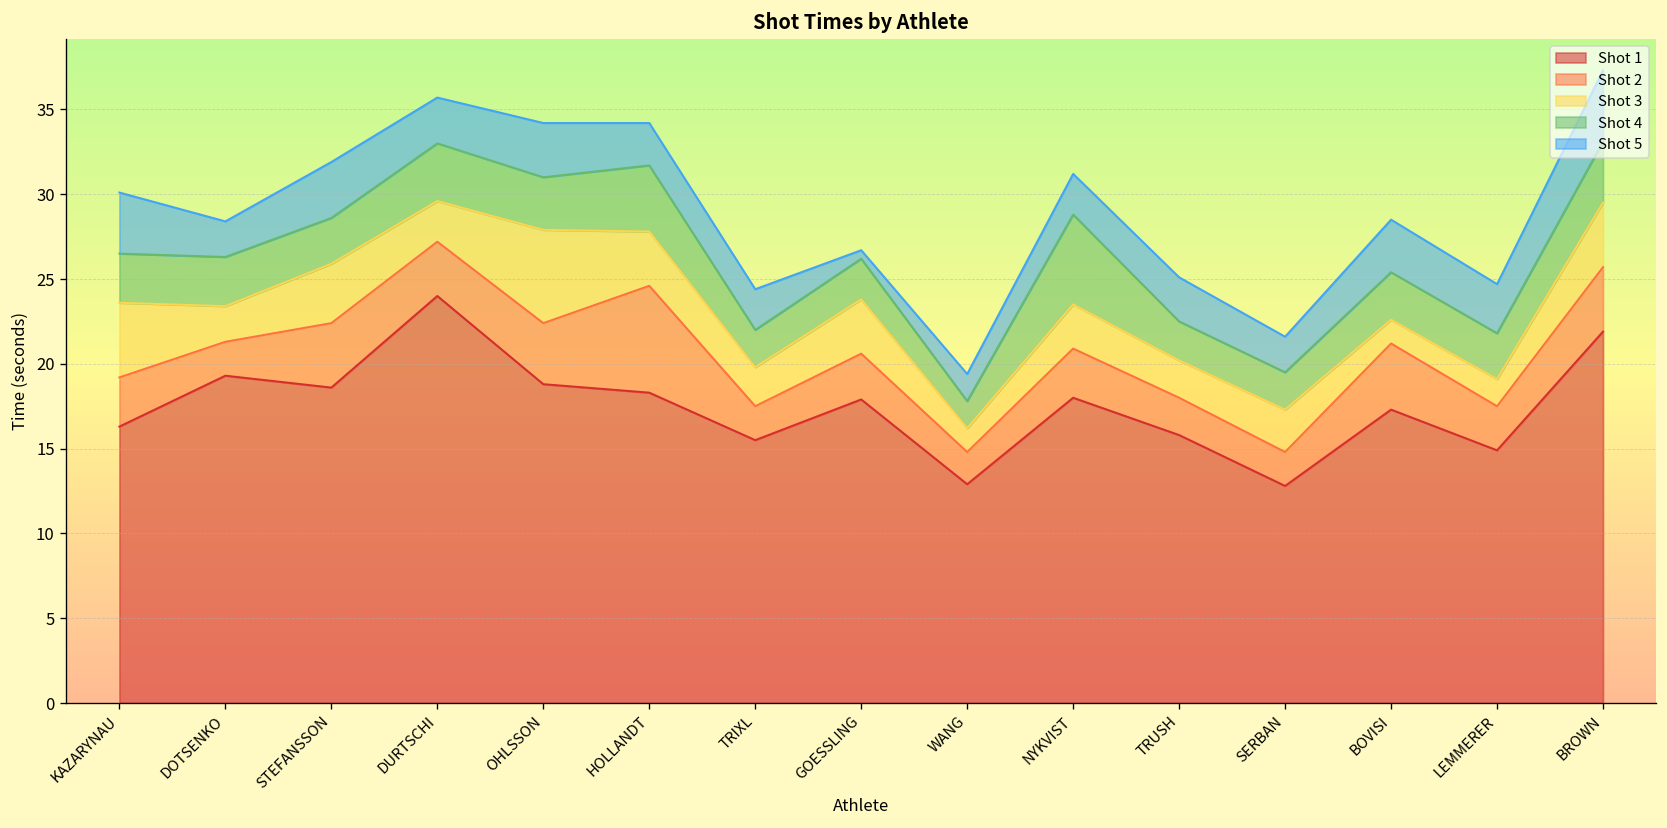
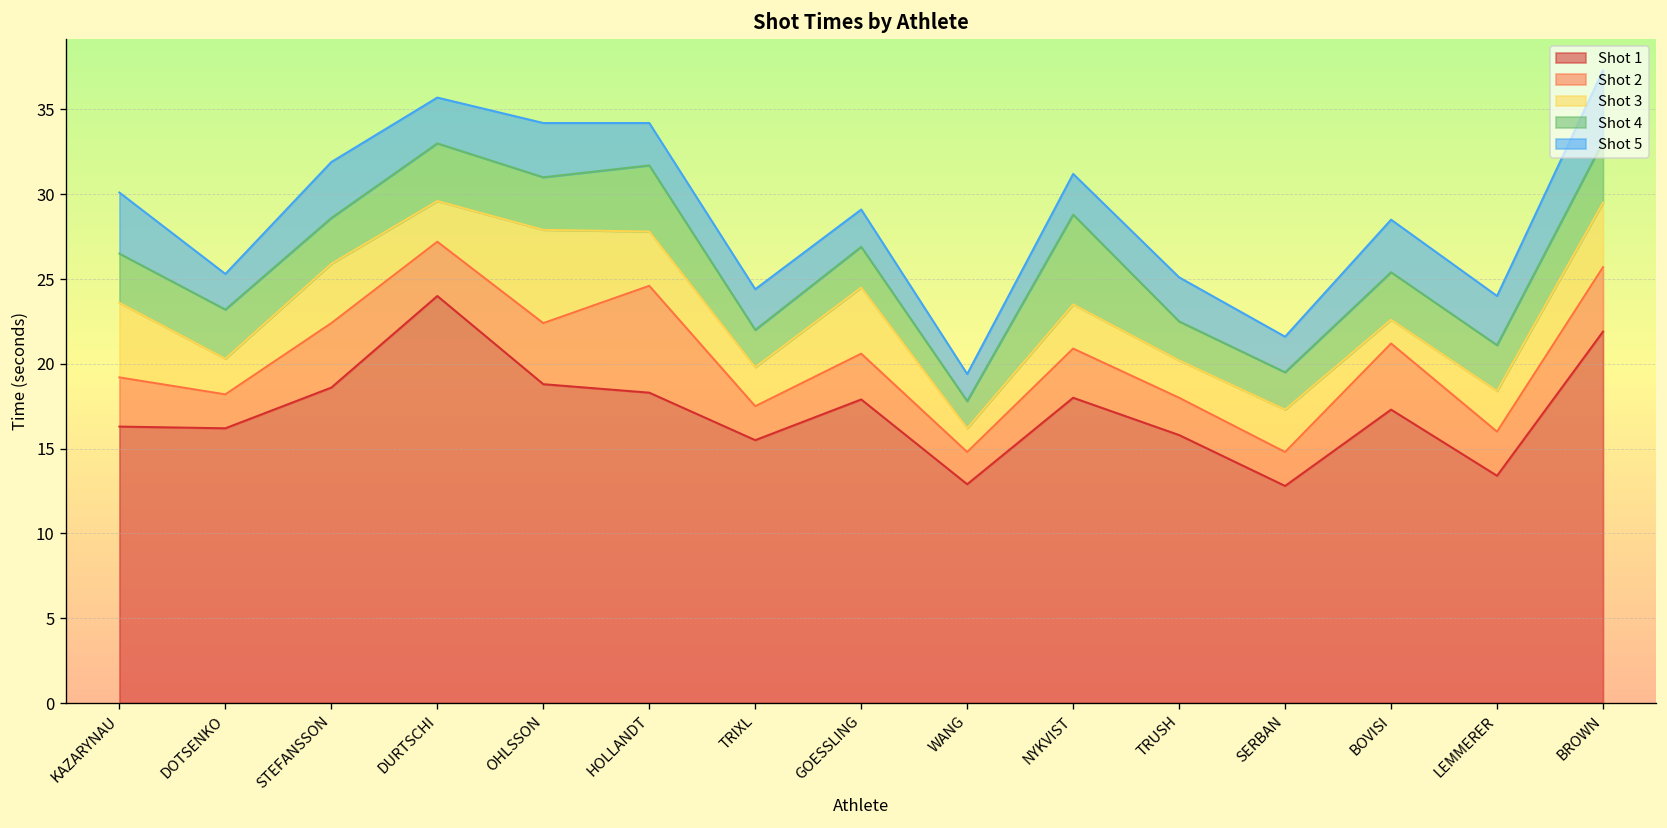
Shot 1, DOTSENKO: 19.3 -> 16.2
Shot 3, GOESSLING: 3.2 -> 3.9
Shot 5, GOESSLING: 0.5 -> 2.2
Shot 1, LEMMERER: 14.9 -> 13.4
Shot 3, LEMMERER: 1.6 -> 2.4
